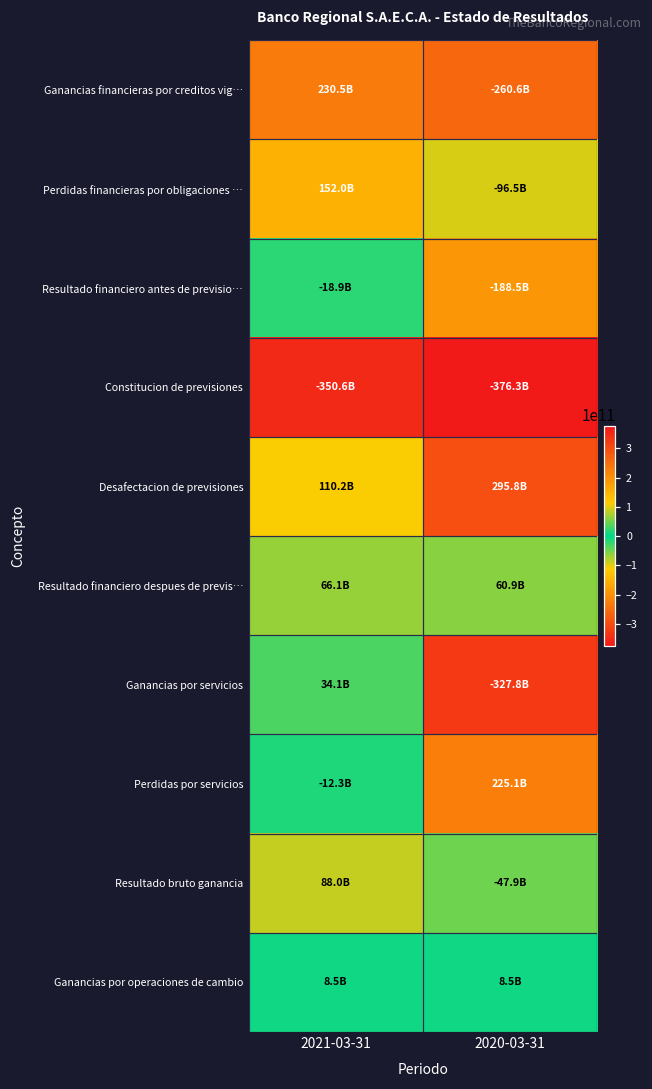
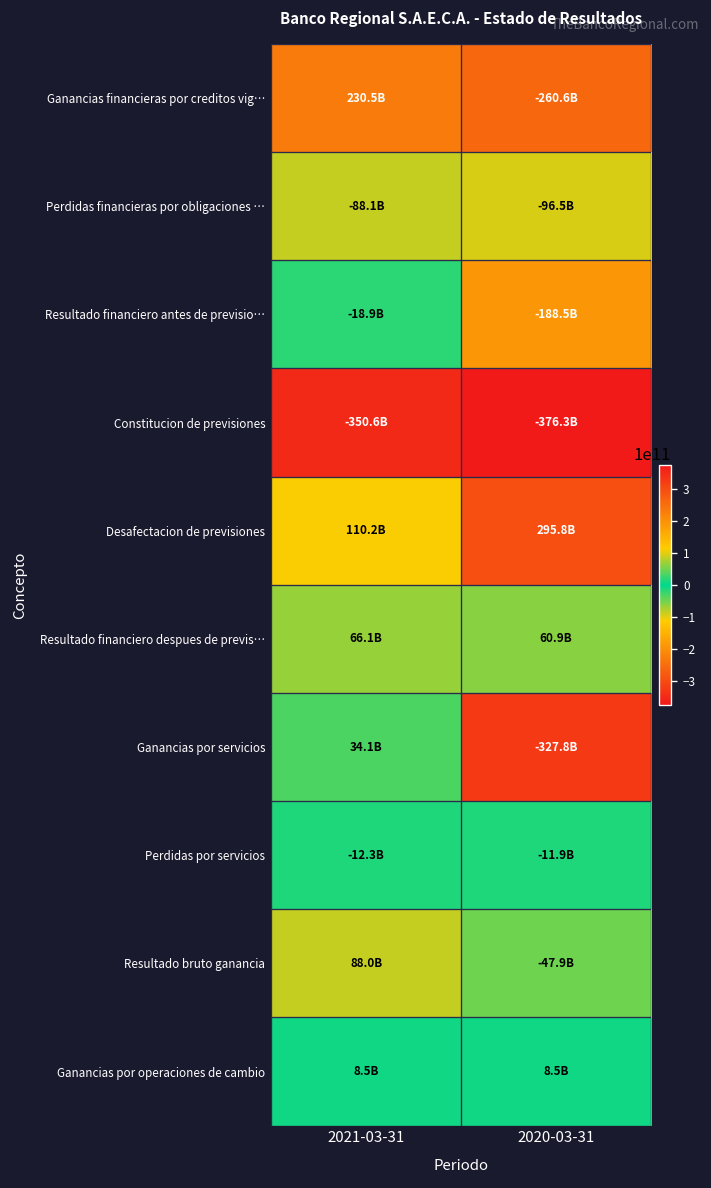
Perdidas financieras por obligaciones …, 2021-03-31: 152.0B -> -88.1B
Perdidas por servicios, 2020-03-31: 225.1B -> -11.9B
